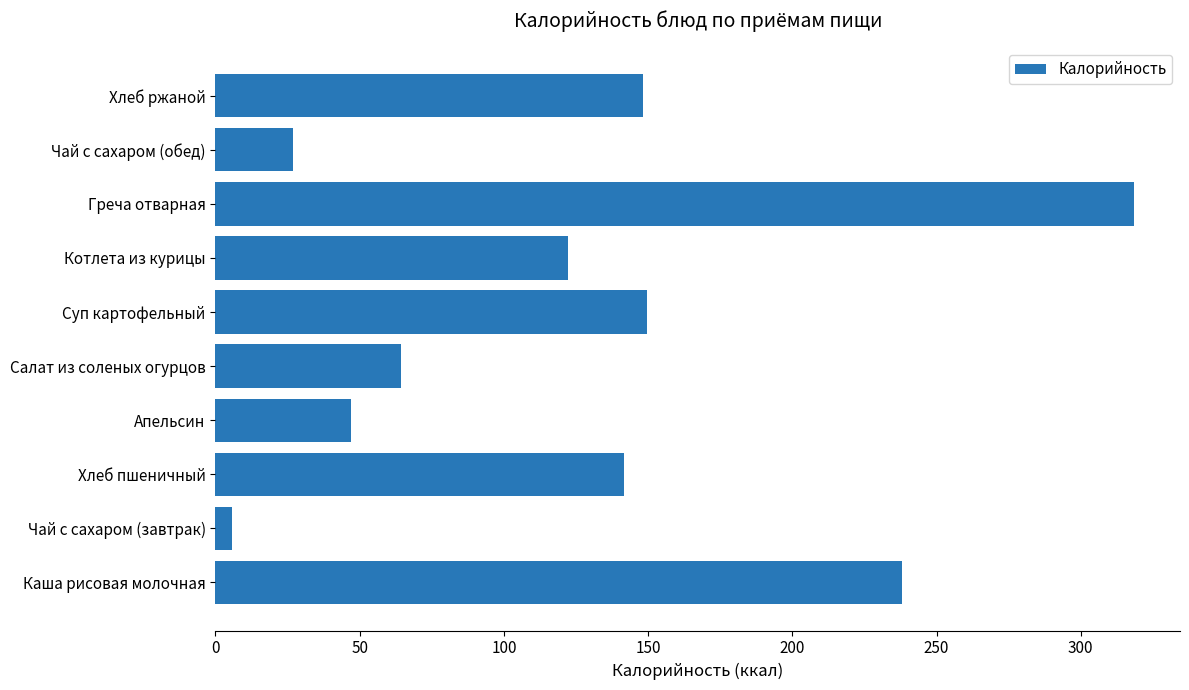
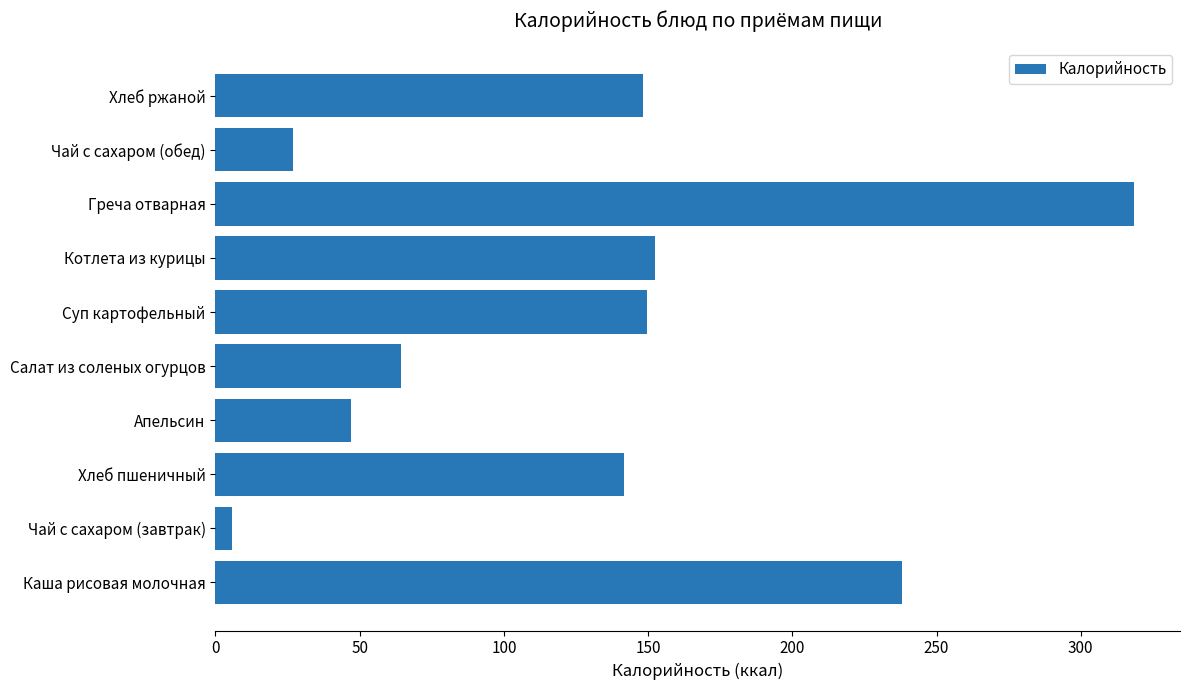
Котлета из курицы: 122 -> 153
